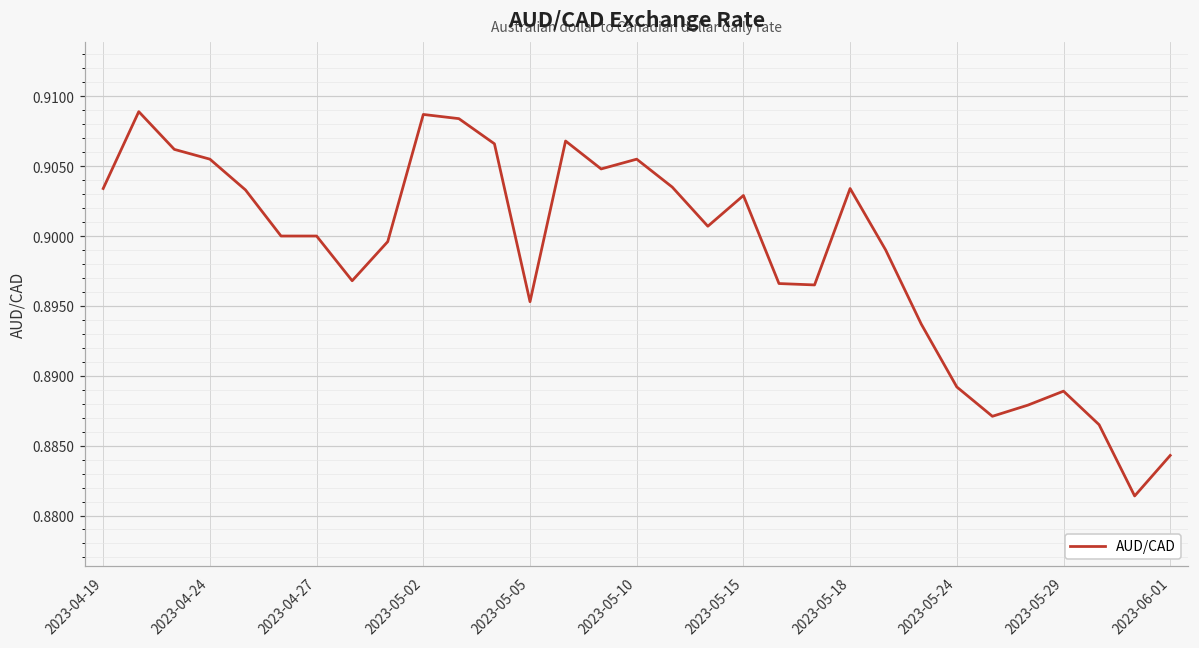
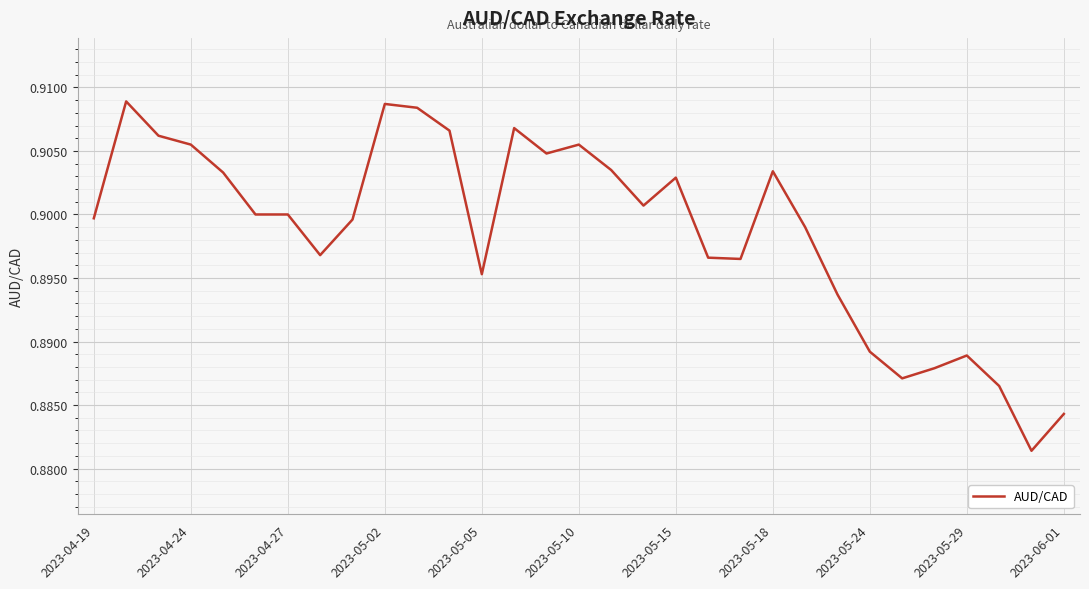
2023-04-19: 0.9034 -> 0.8997
